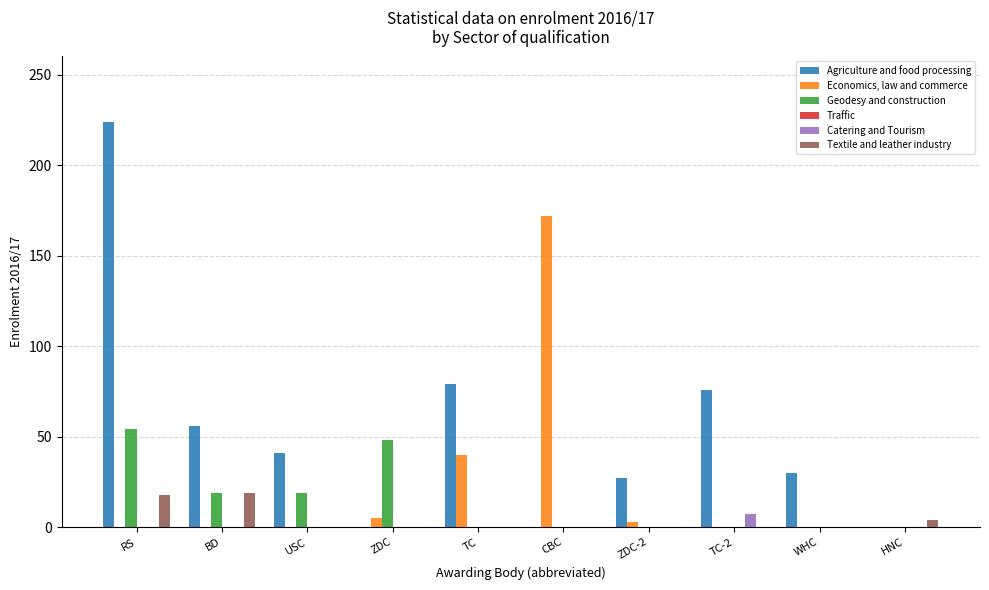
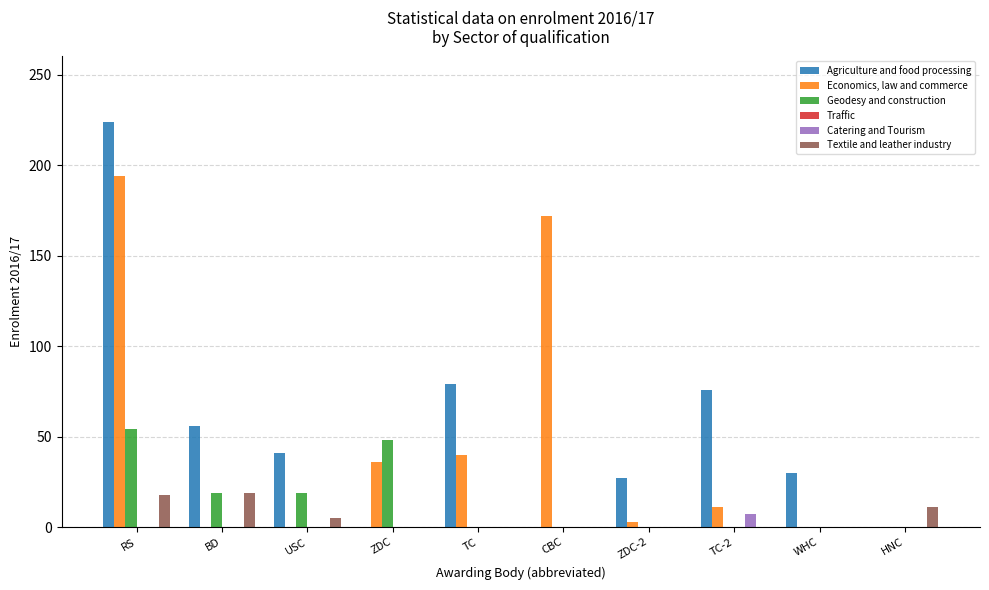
Economics, law and commerce, RS: 0 -> 194
Textile and leather industry, USC: 0 -> 5
Economics, law and commerce, ZDC: 5 -> 36
Economics, law and commerce, TC-2: 0 -> 11
Textile and leather industry, HNC: 4 -> 11
